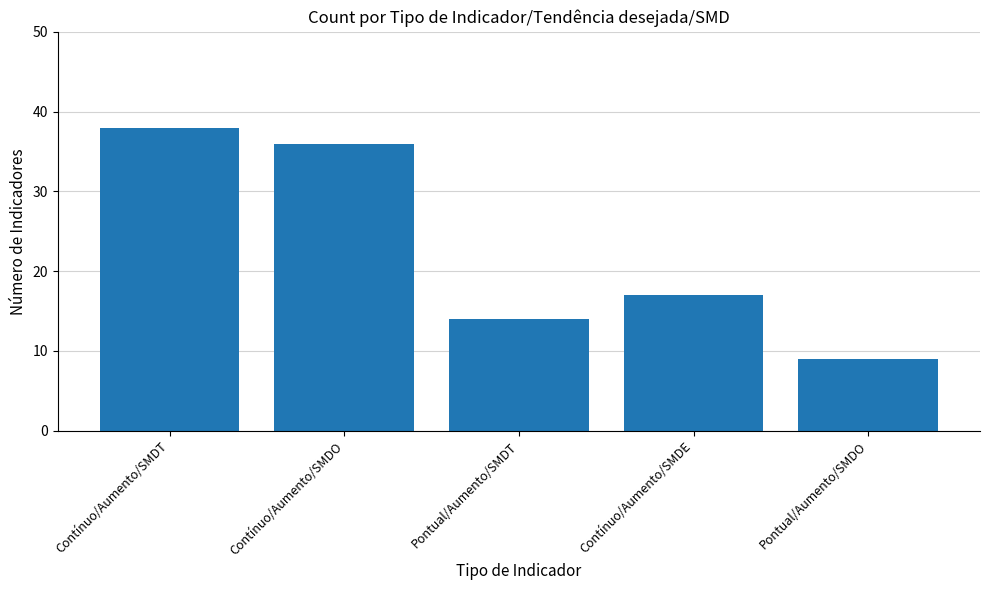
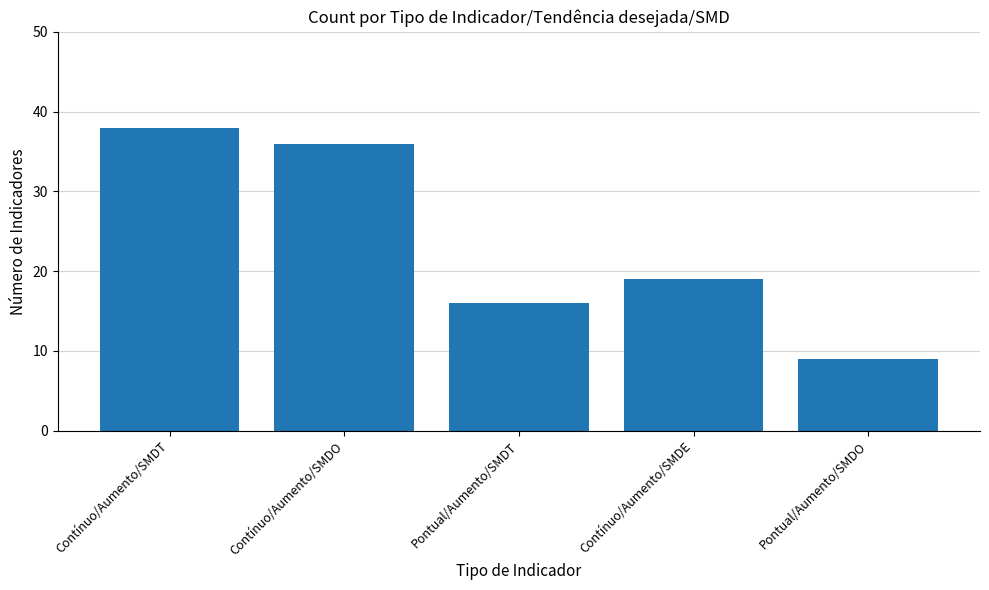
Pontual/Aumento/SMDT: 14 -> 16
Contínuo/Aumento/SMDE: 17 -> 19
